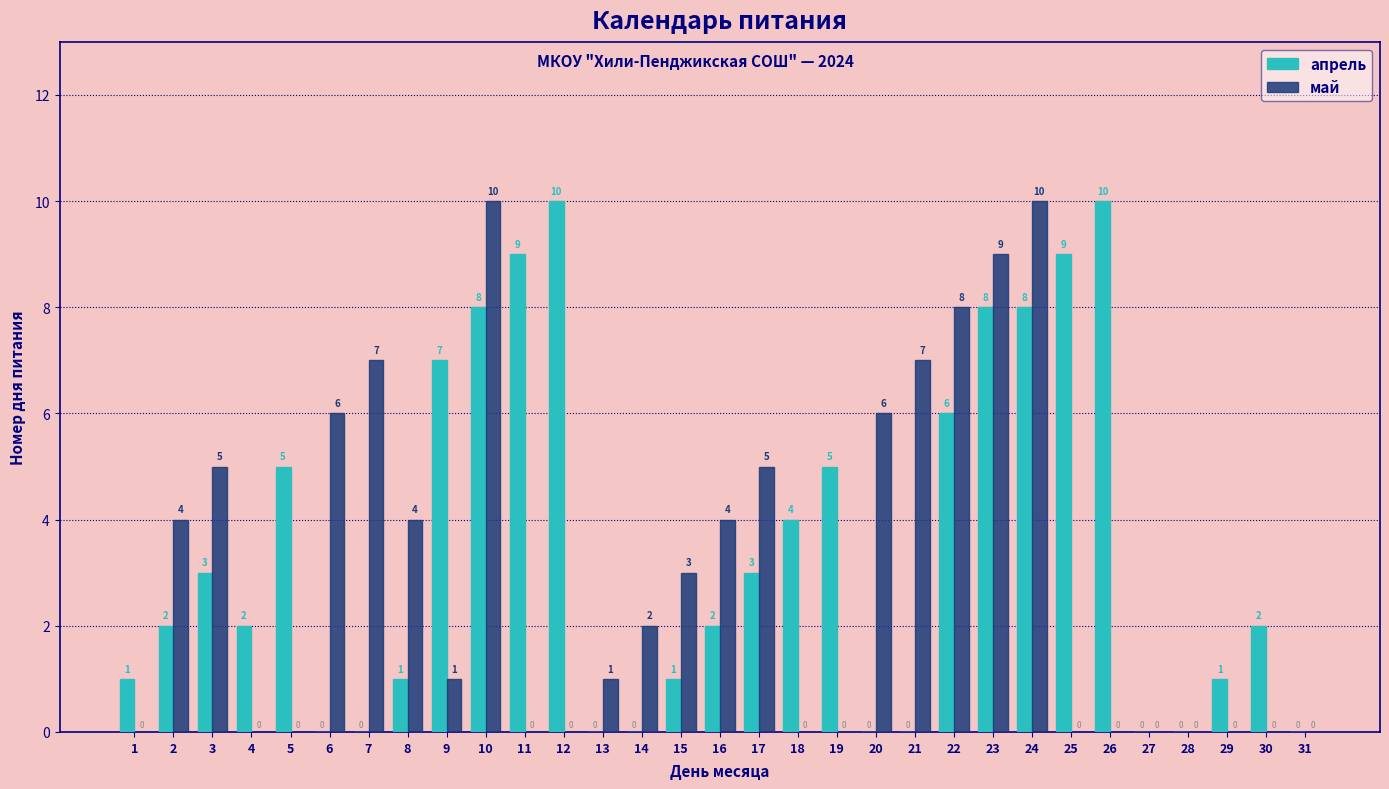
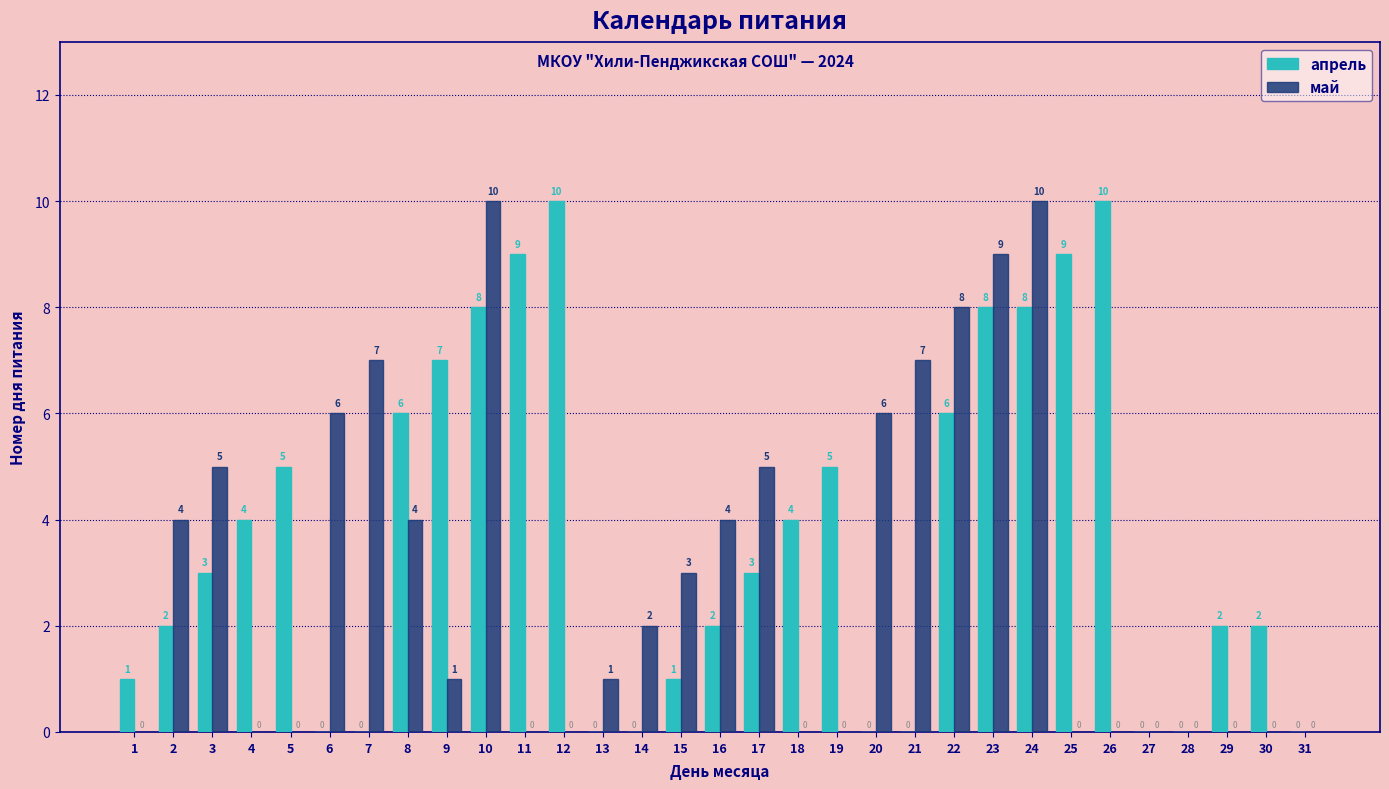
апрель, 4: 2 -> 4
апрель, 8: 1 -> 6
апрель, 29: 1 -> 2
